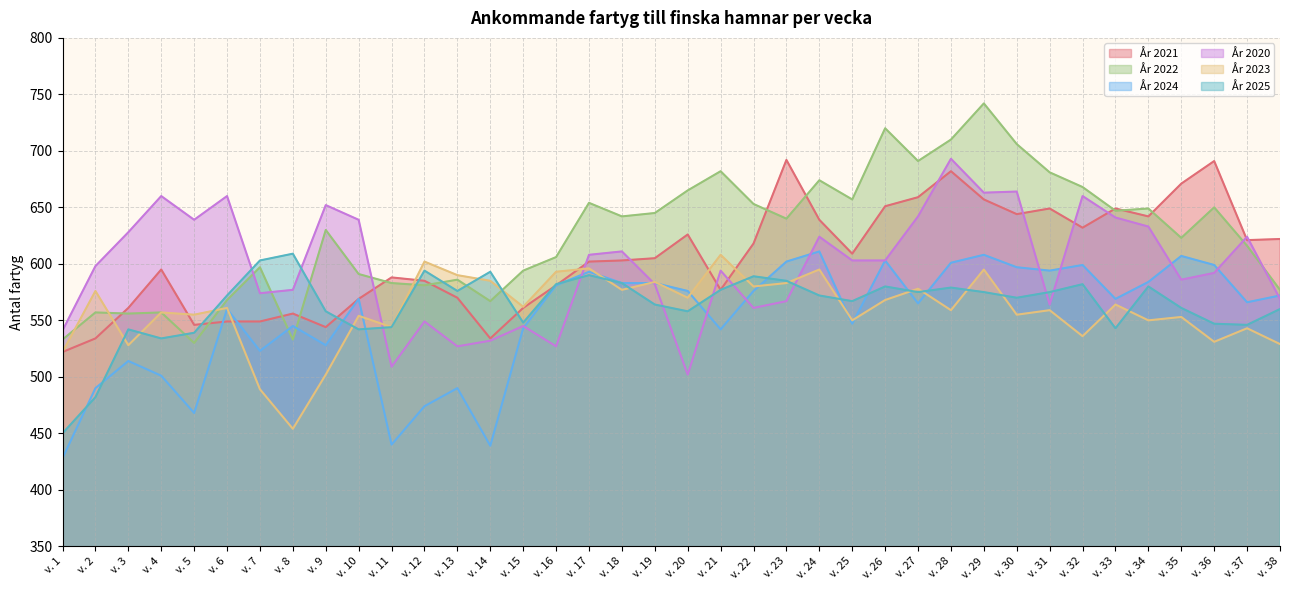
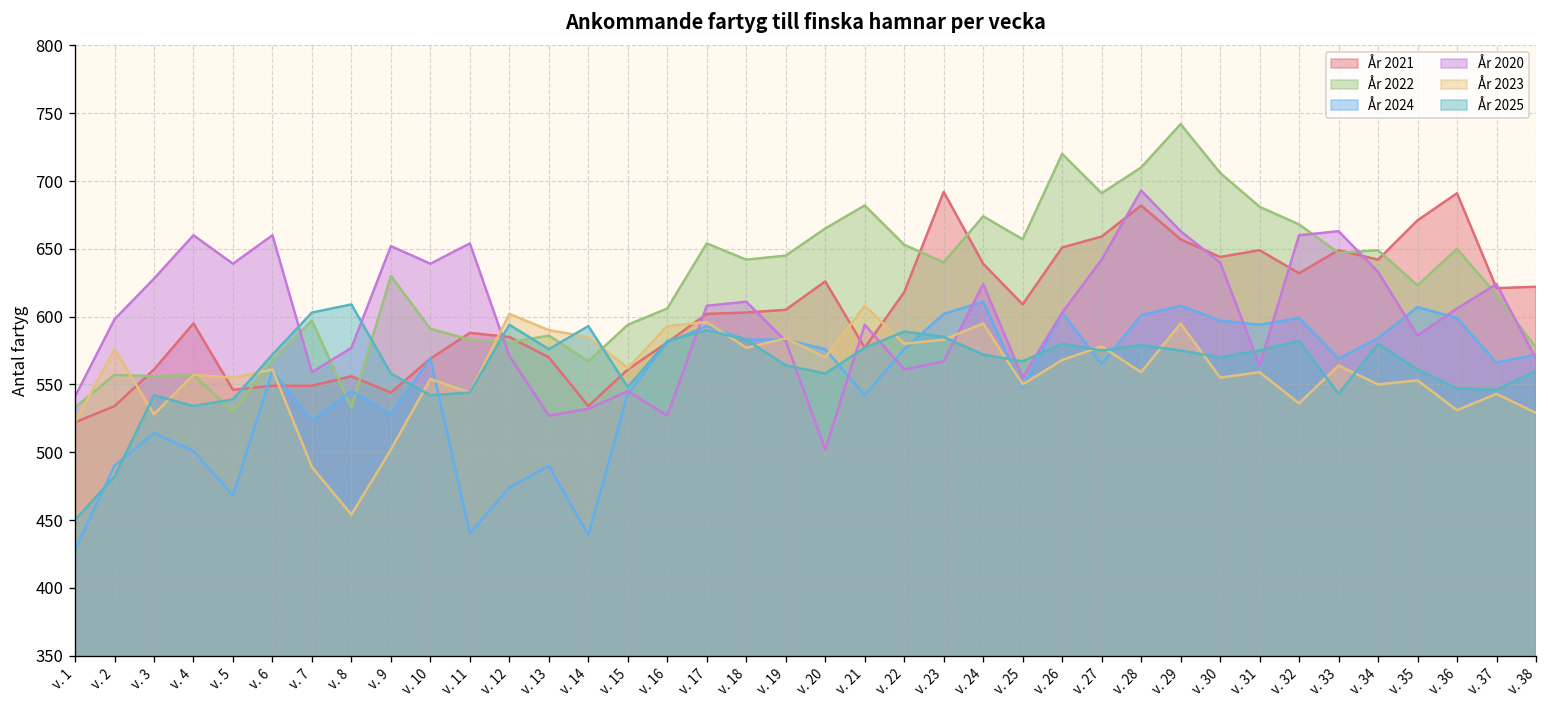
År 2020, v. 7: 574 -> 559
År 2020, v. 11: 509 -> 654
År 2020, v. 12: 549 -> 571
År 2020, v. 25: 603 -> 555
År 2020, v. 30: 664 -> 640
År 2020, v. 33: 641 -> 663
År 2020, v. 36: 592 -> 606
